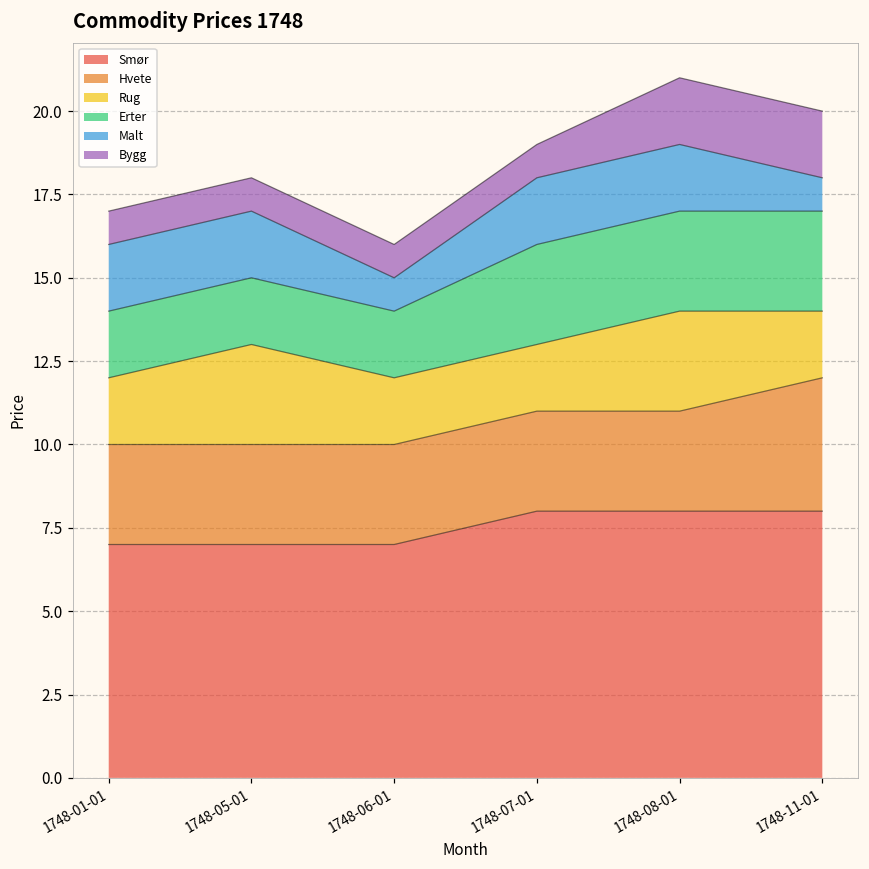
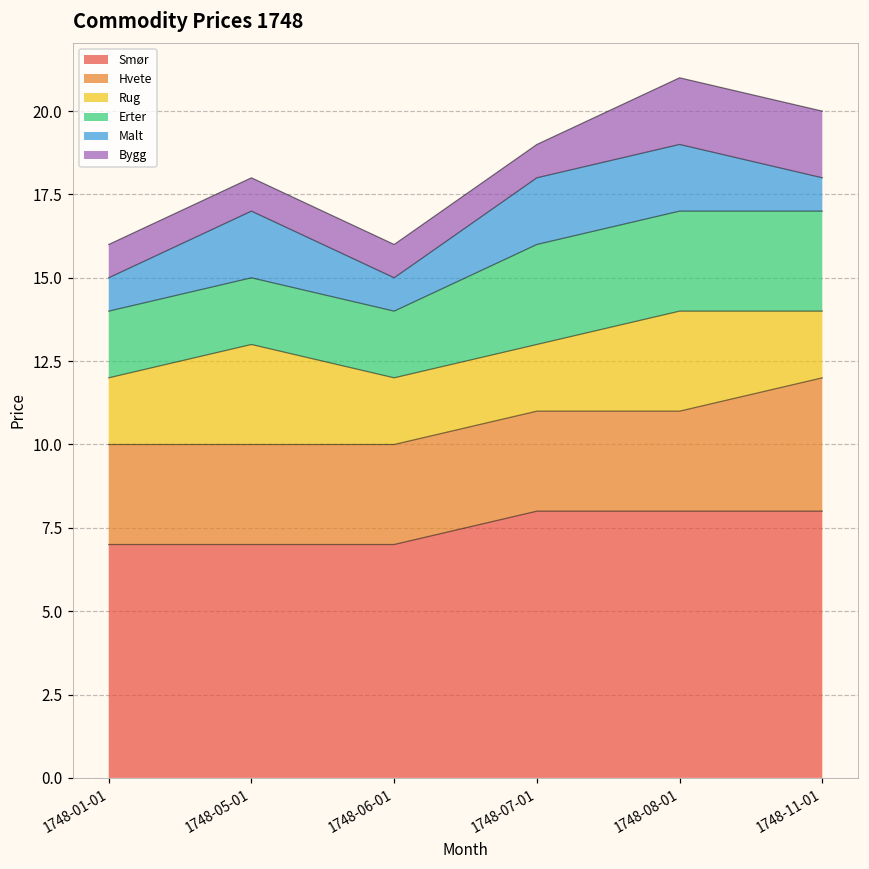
Malt, 1748-01-01: 2 -> 1
